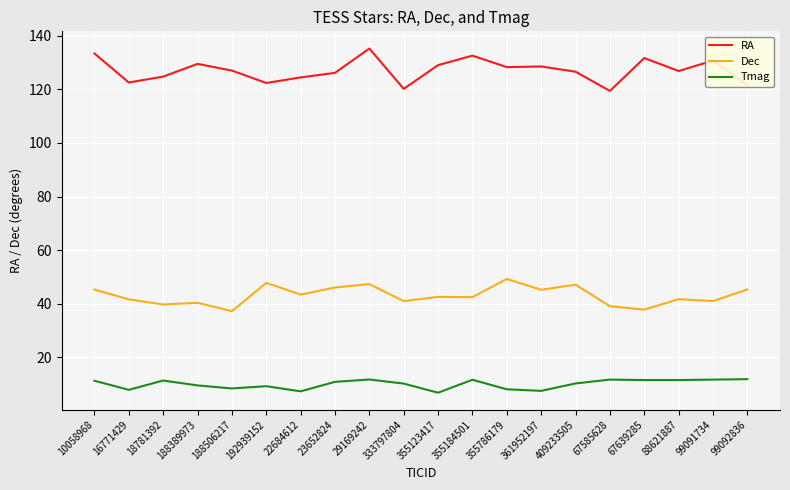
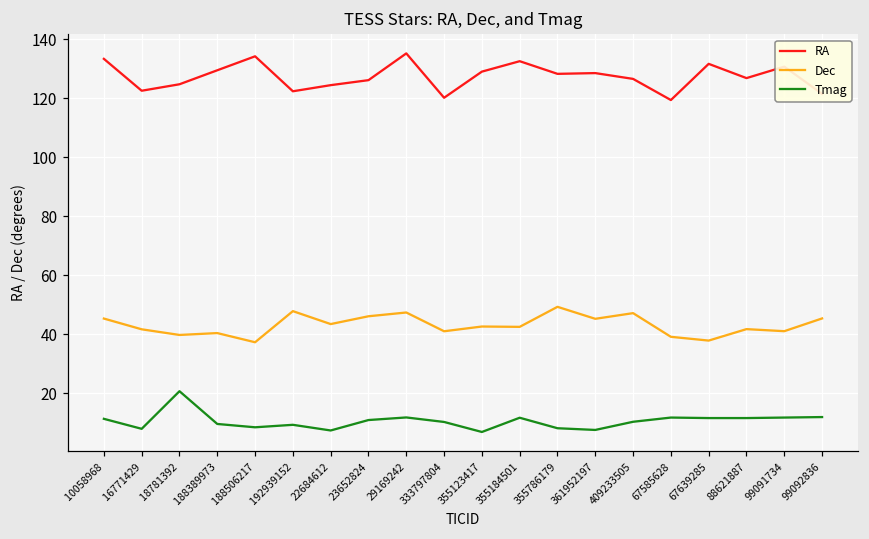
Tmag, 18781392: 11 -> 21
RA, 188506217: 127 -> 134
